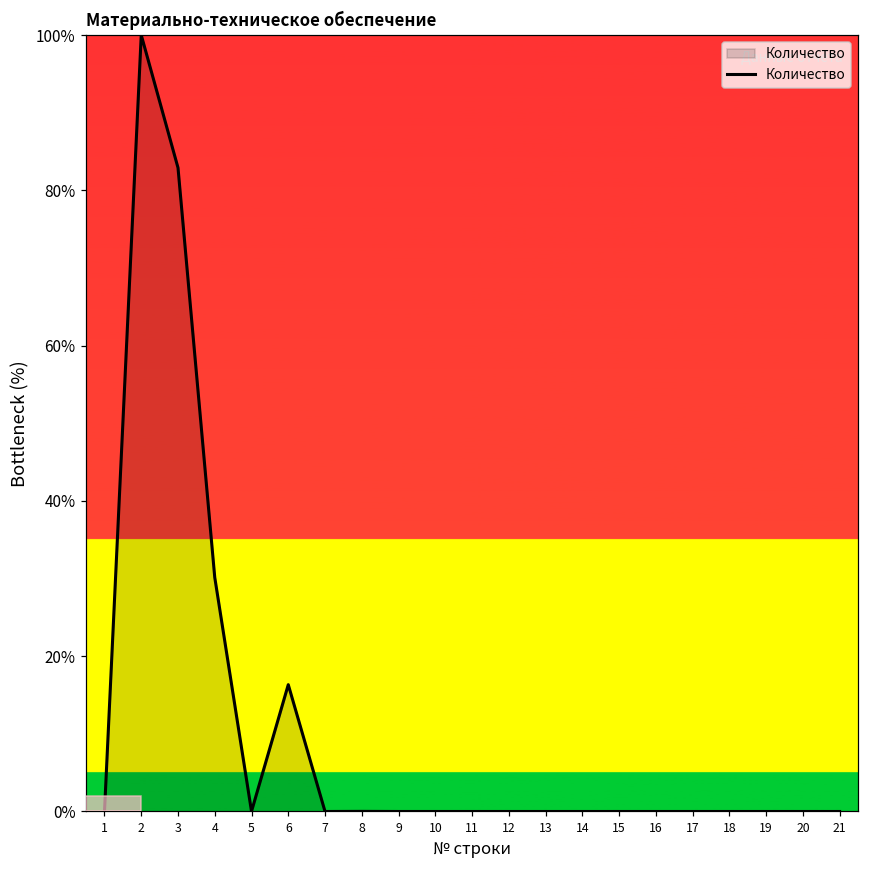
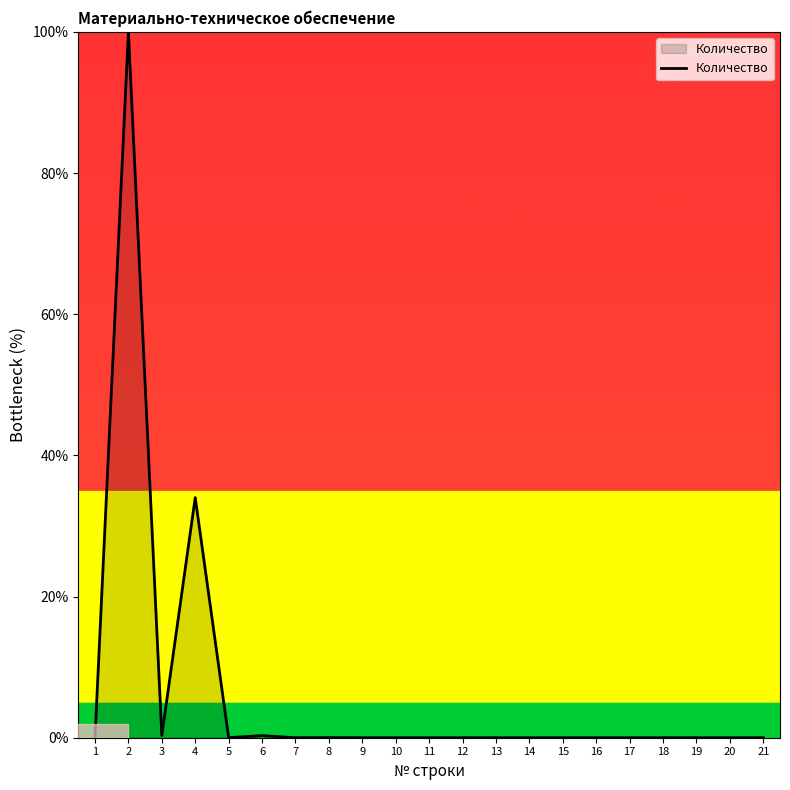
3: 83% -> 0%
4: 30% -> 34%
6: 16% -> 0%
